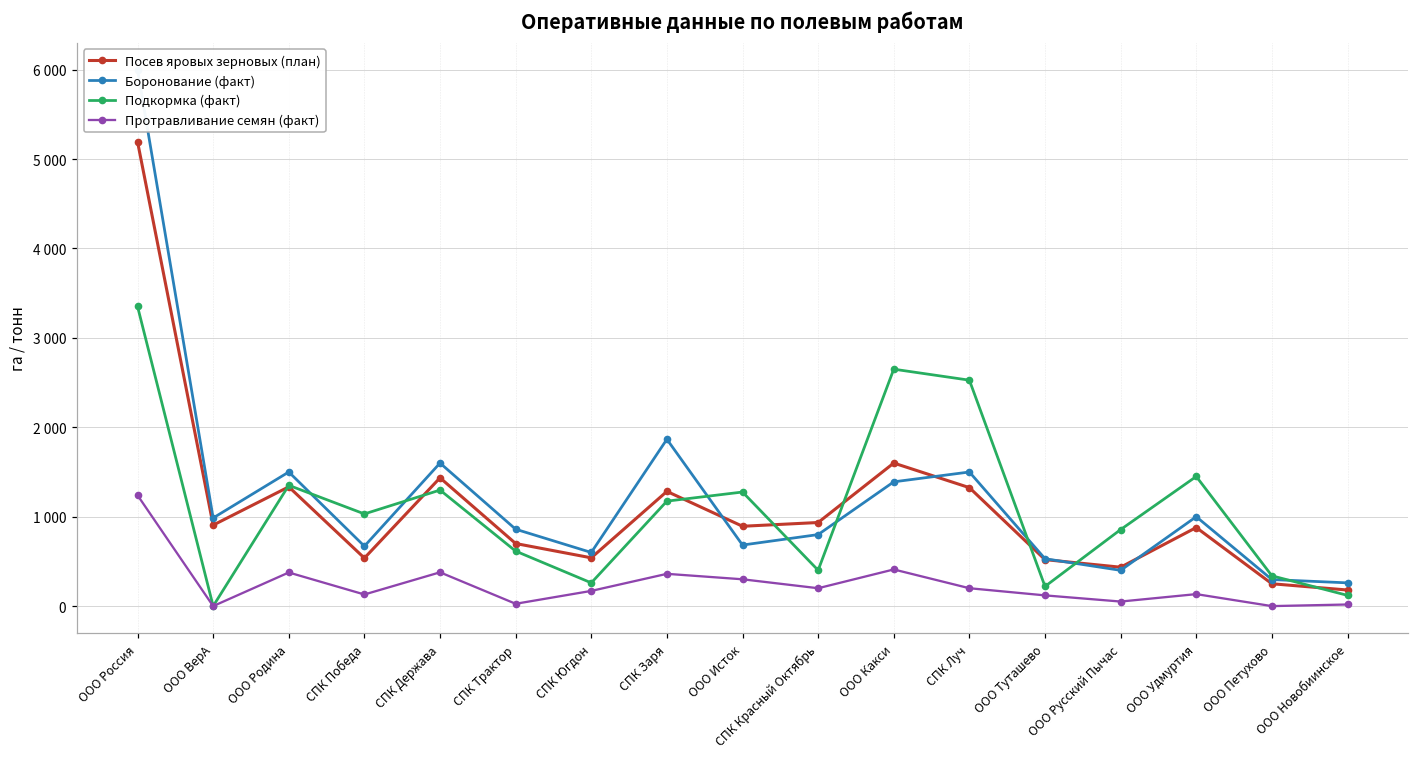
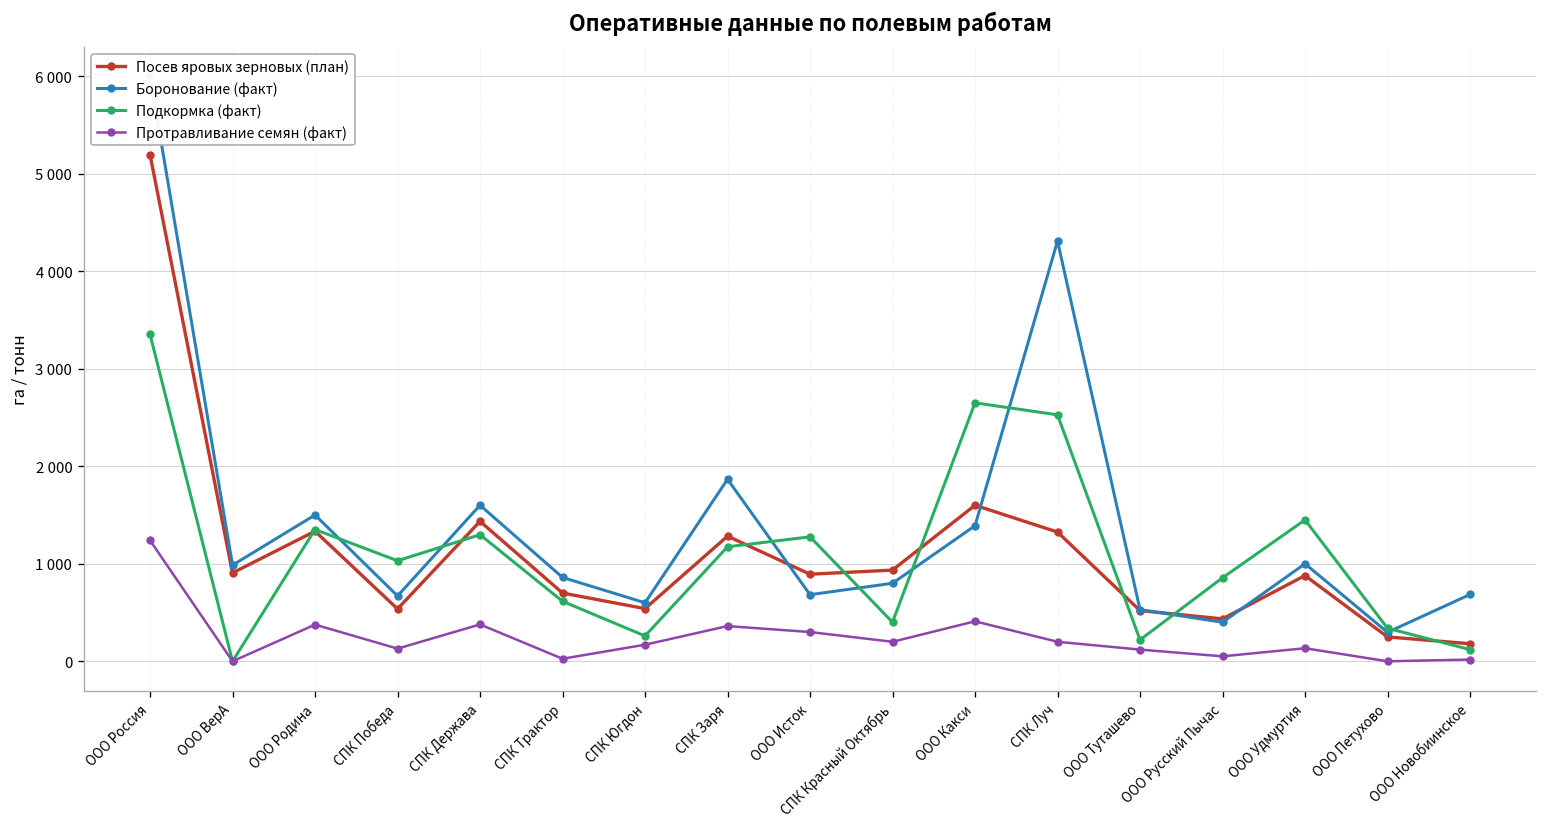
Боронование (факт), СПК Луч: 1500 -> 4300
Боронование (факт), ООО Новобиинское: 300 -> 700
